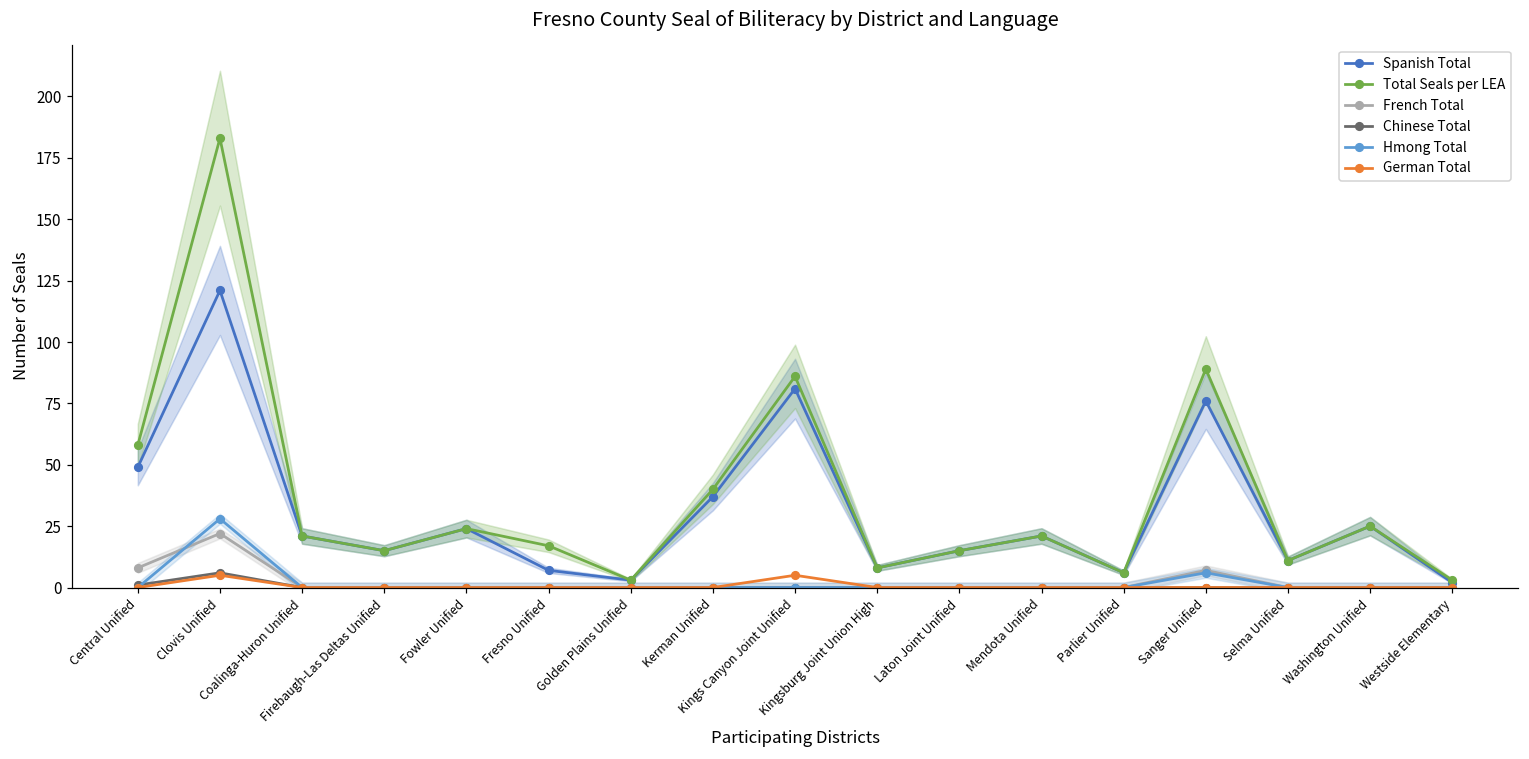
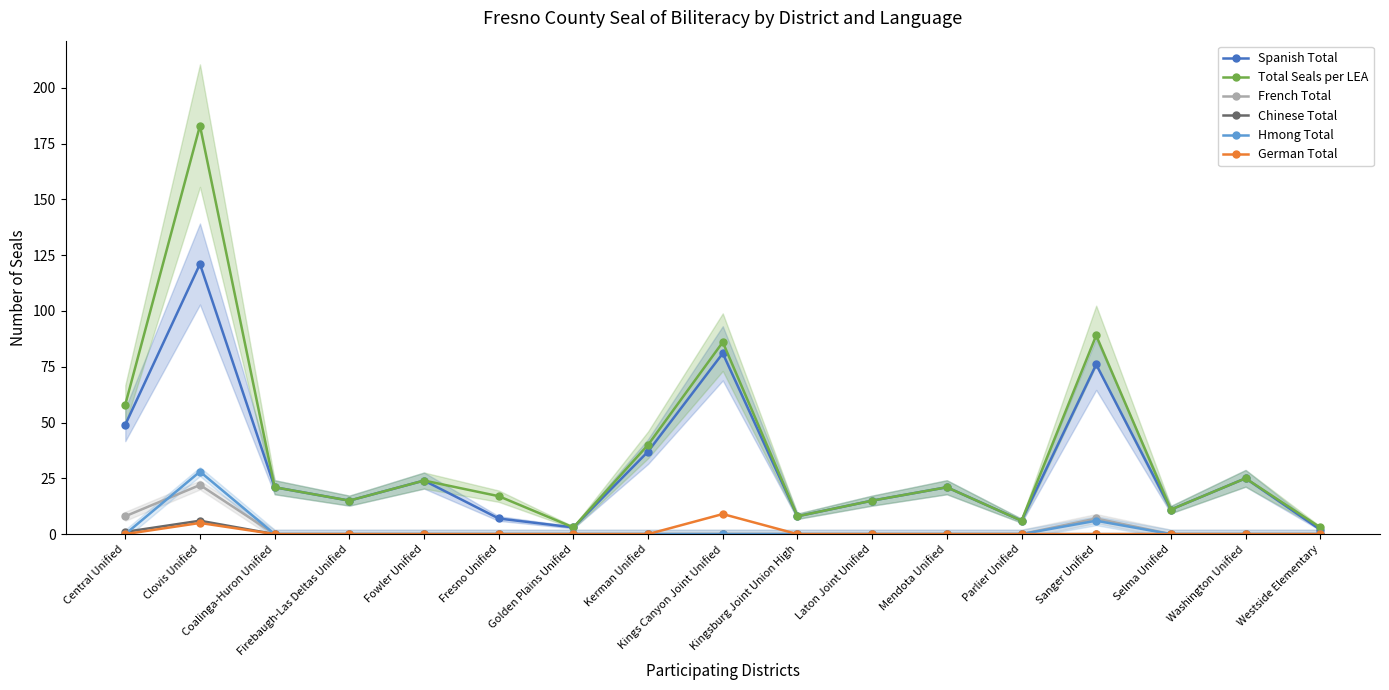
German Total, Kings Canyon Joint Unified: 5 -> 9
